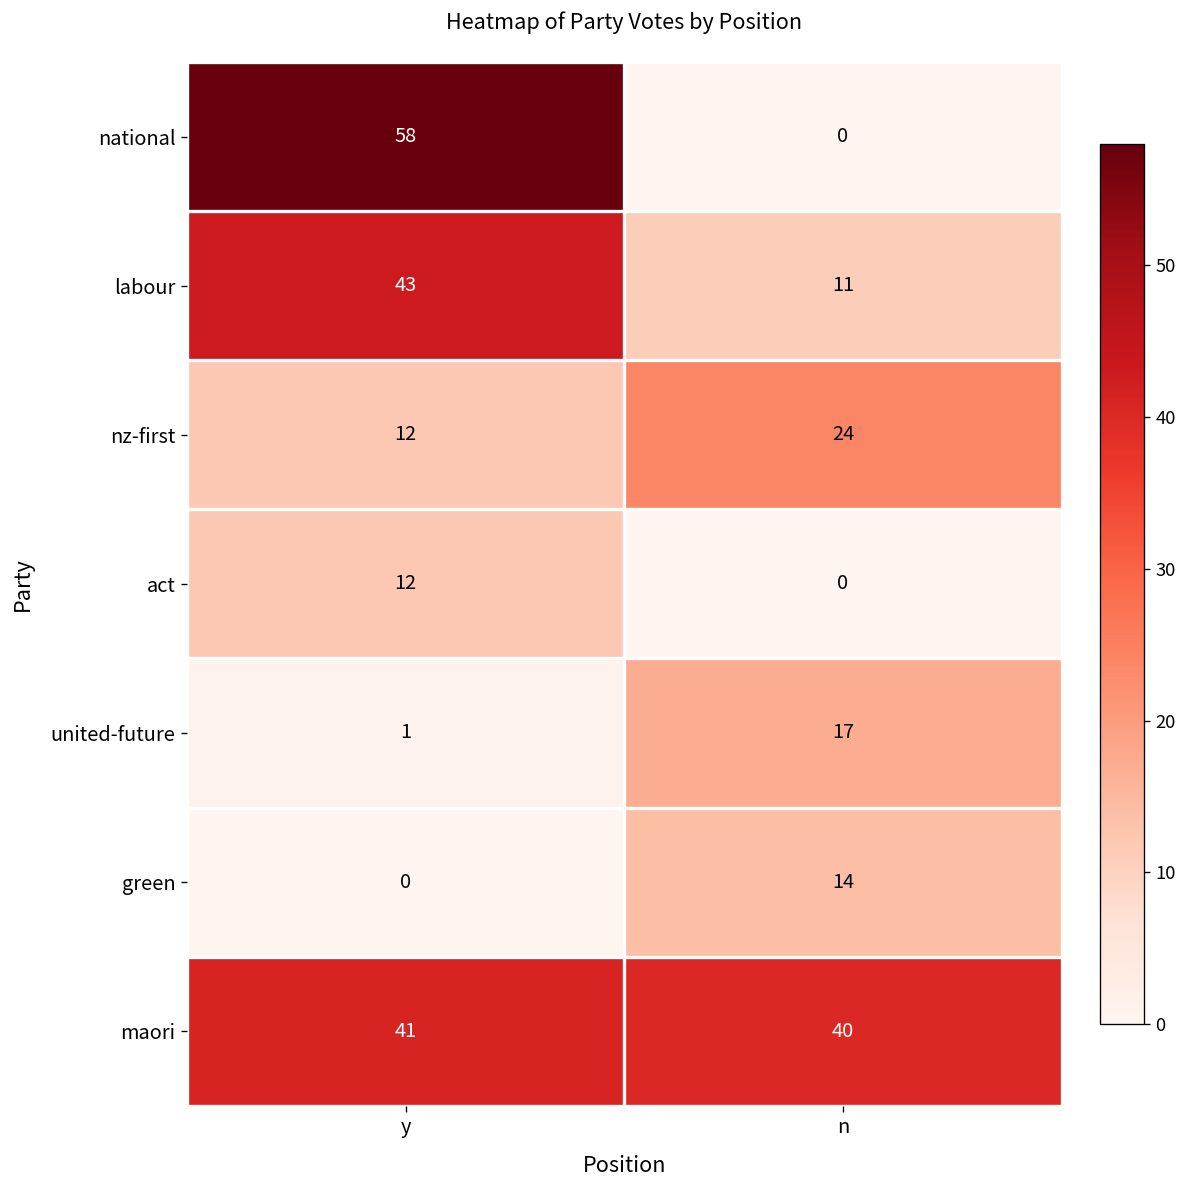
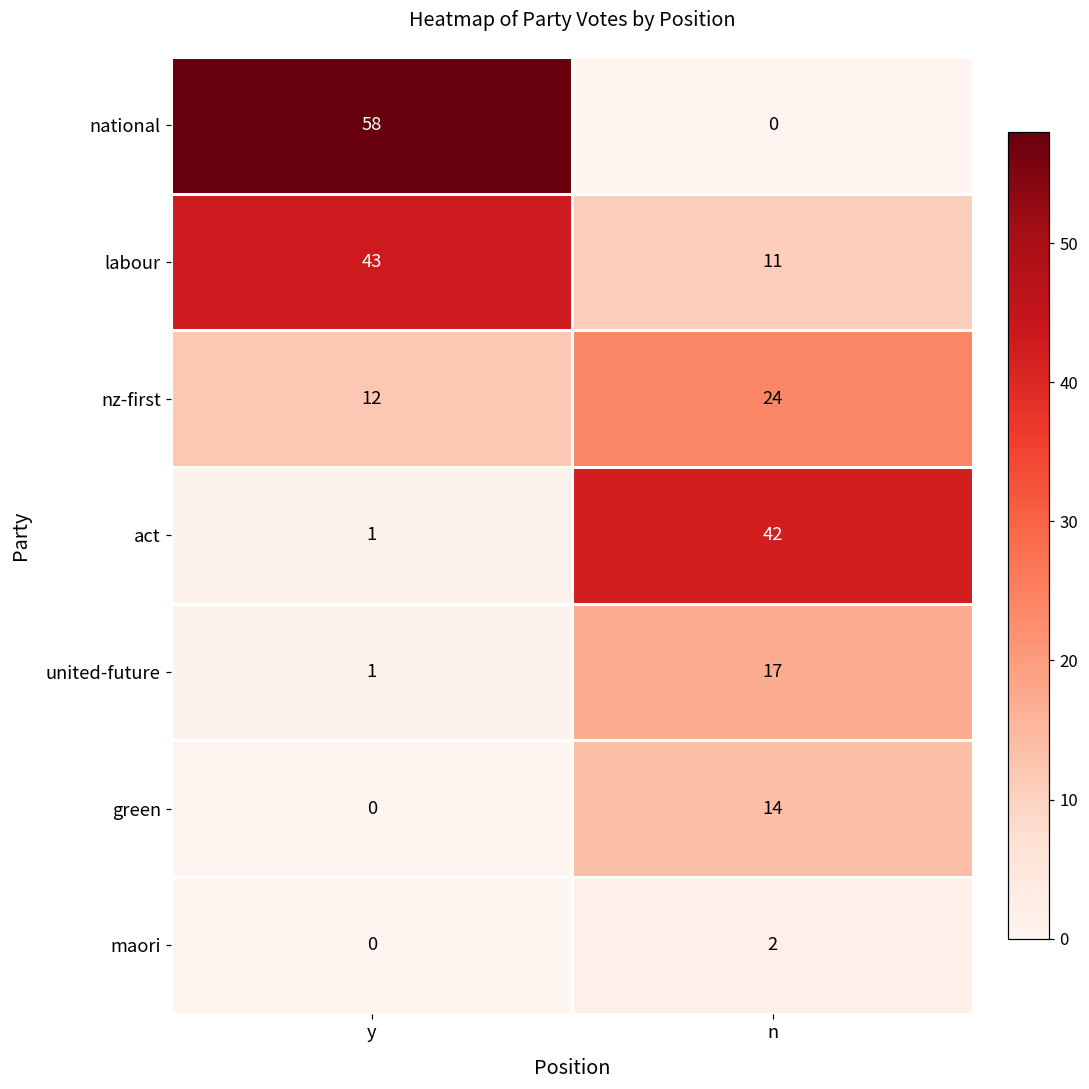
act, y: 12 -> 1
act, n: 0 -> 42
maori, y: 41 -> 0
maori, n: 40 -> 2
